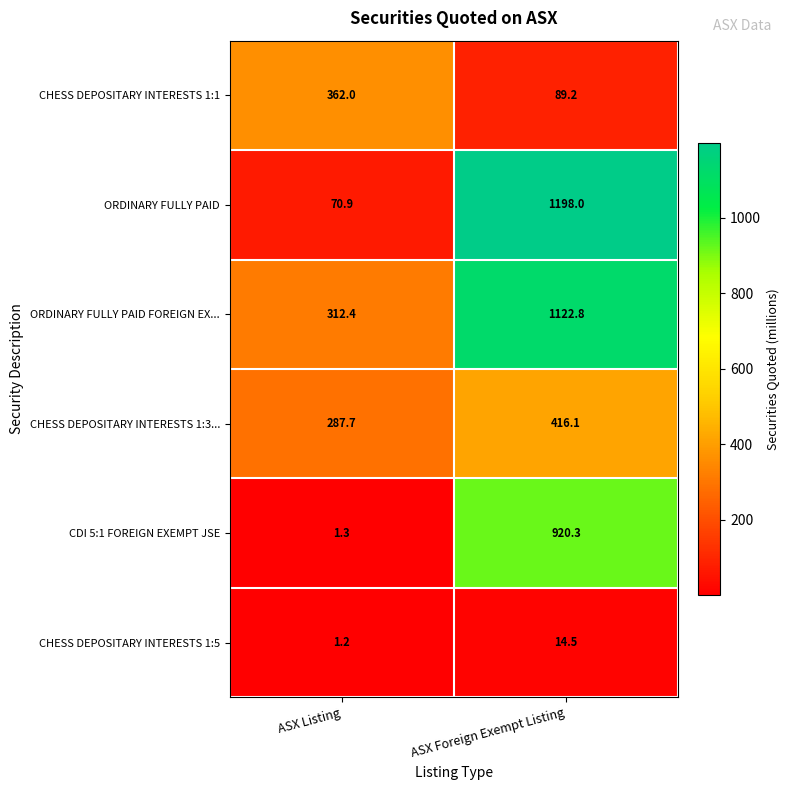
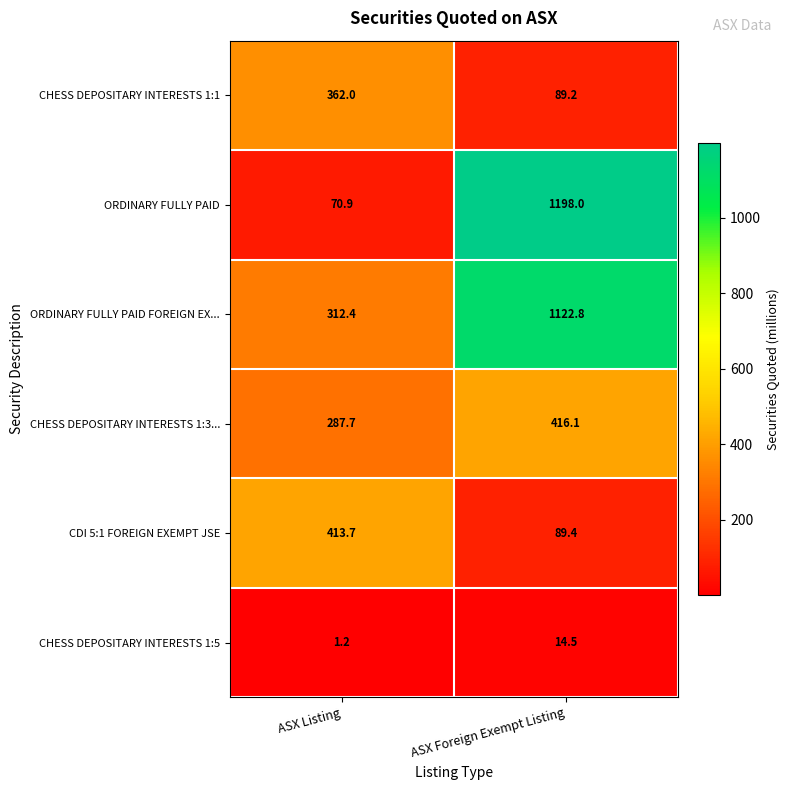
CDI 5:1 FOREIGN EXEMPT JSE, ASX Listing: 1.3 -> 413.7
CDI 5:1 FOREIGN EXEMPT JSE, ASX Foreign Exempt Listing: 920.3 -> 89.4
